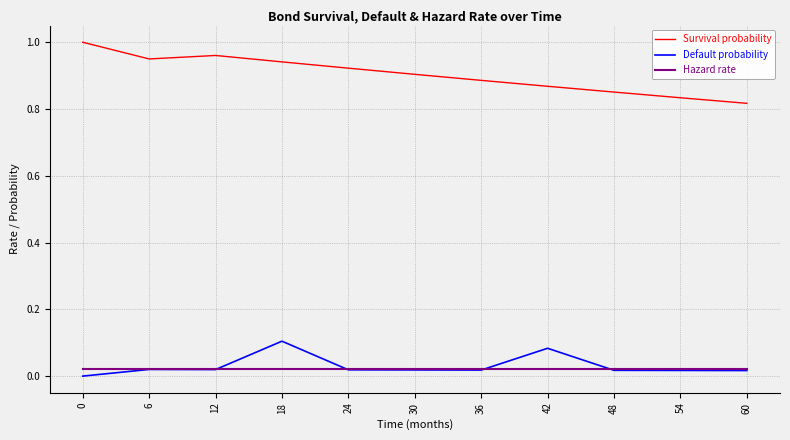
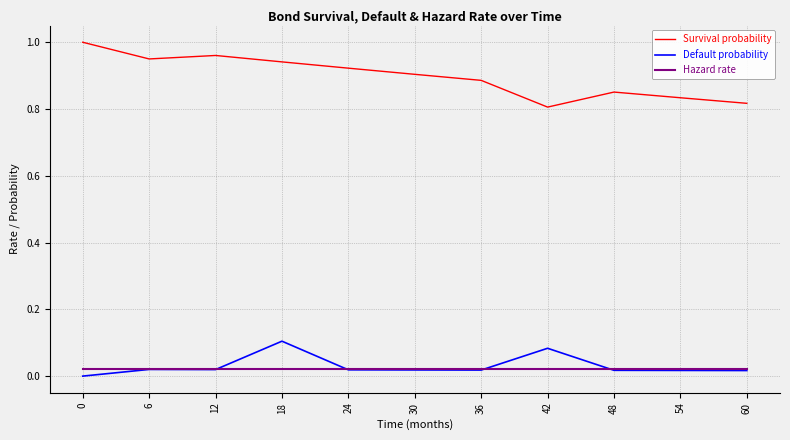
Survival probability, 42: 0.87 -> 0.81
